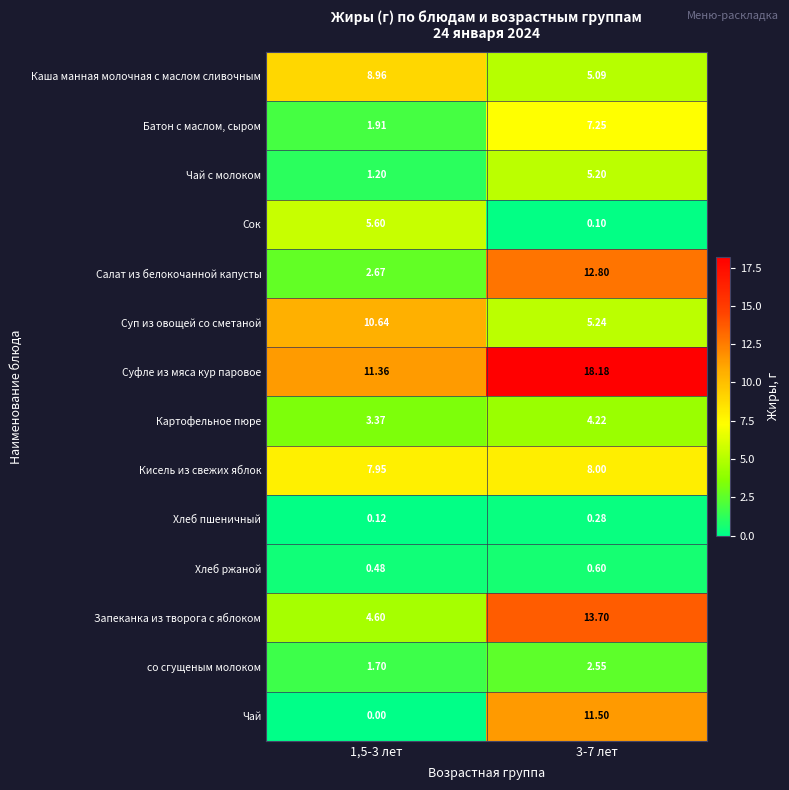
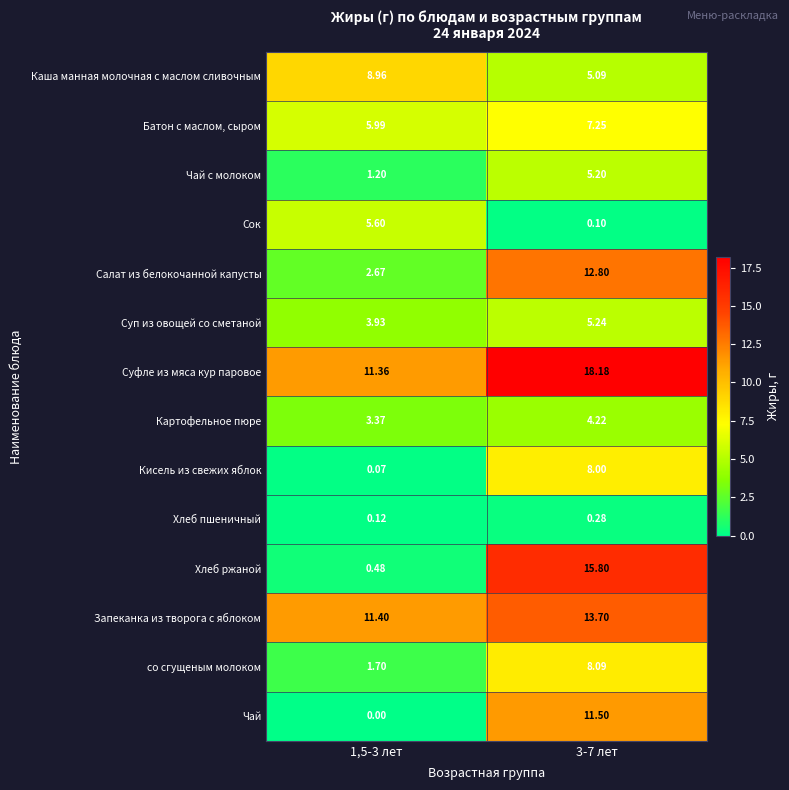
Батон с маслом, сыром, 1,5-3 лет: 1.91 -> 5.99
Суп из овощей со сметаной, 1,5-3 лет: 10.64 -> 3.93
Кисель из свежих яблок, 1,5-3 лет: 7.95 -> 0.07
Хлеб ржаной, 3-7 лет: 0.60 -> 15.80
Запеканка из творога с яблоком, 1,5-3 лет: 4.60 -> 11.40
со сгущеным молоком, 3-7 лет: 2.55 -> 8.09
